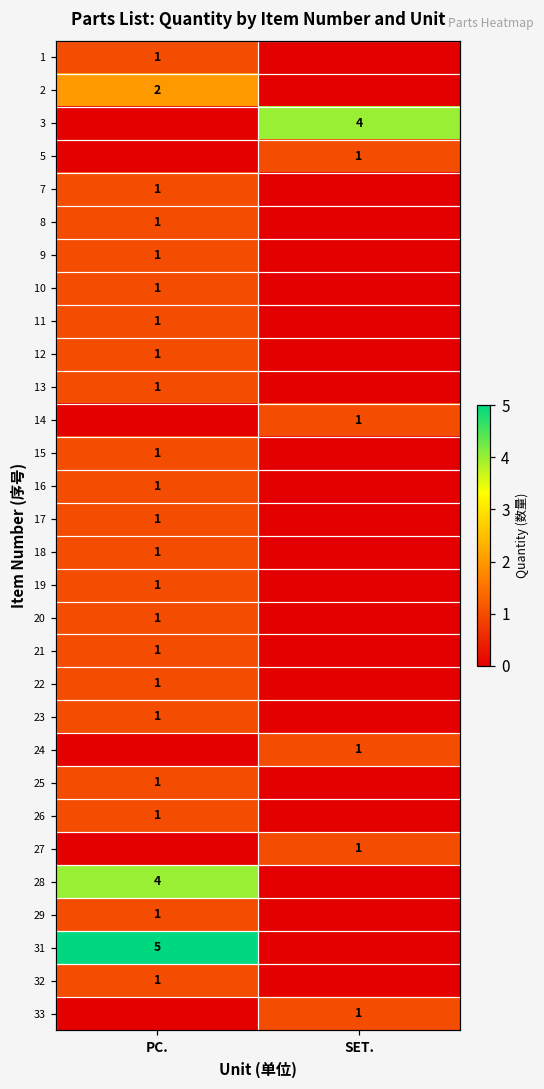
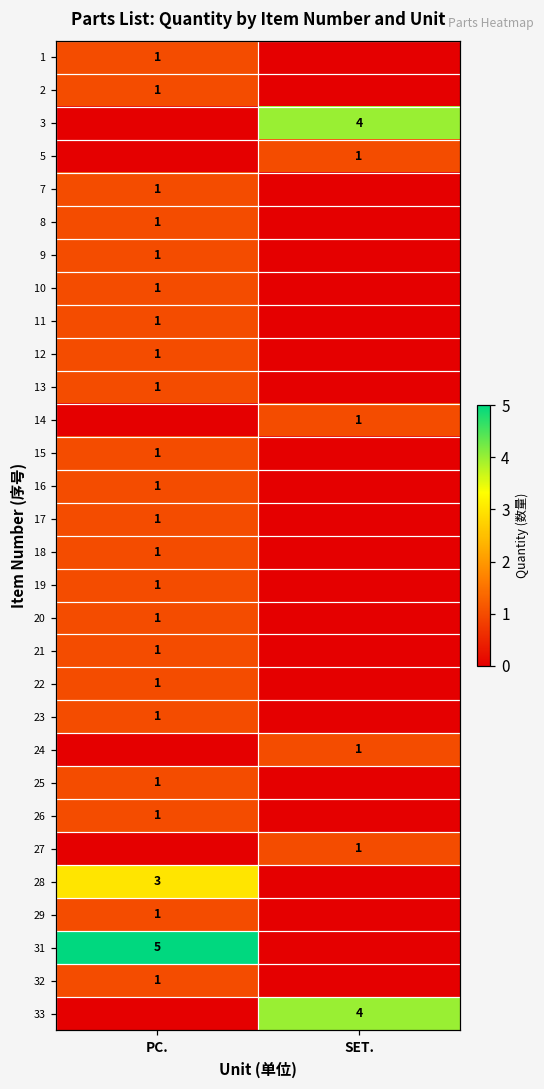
2, PC.: 2 -> 1
28, PC.: 4 -> 3
33, SET.: 1 -> 4
